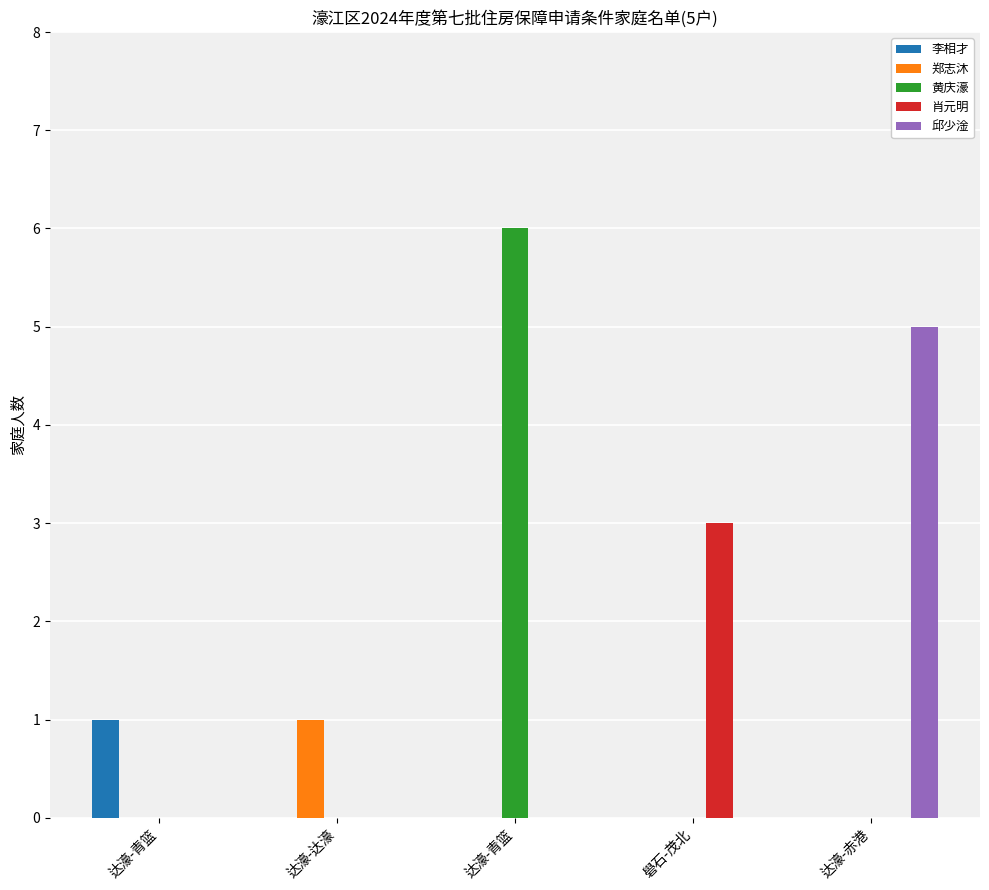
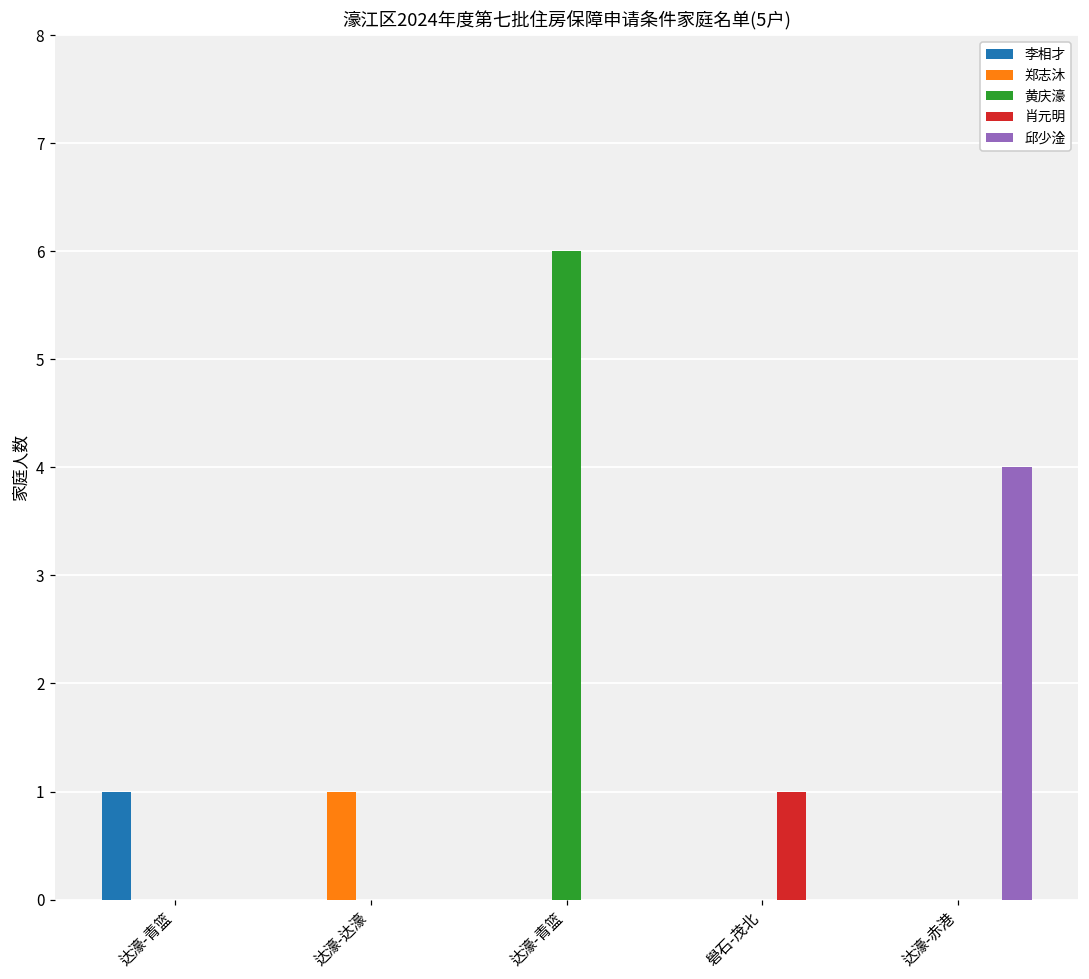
肖元明, 礐石-茂北: 3 -> 1
邱少淦, 达濠-赤港: 5 -> 4
